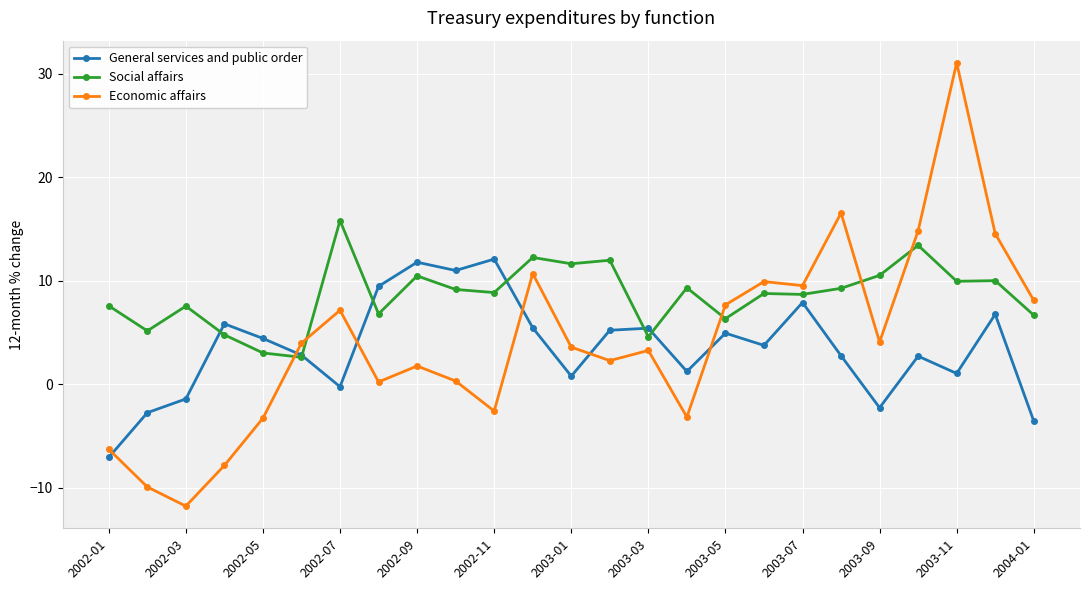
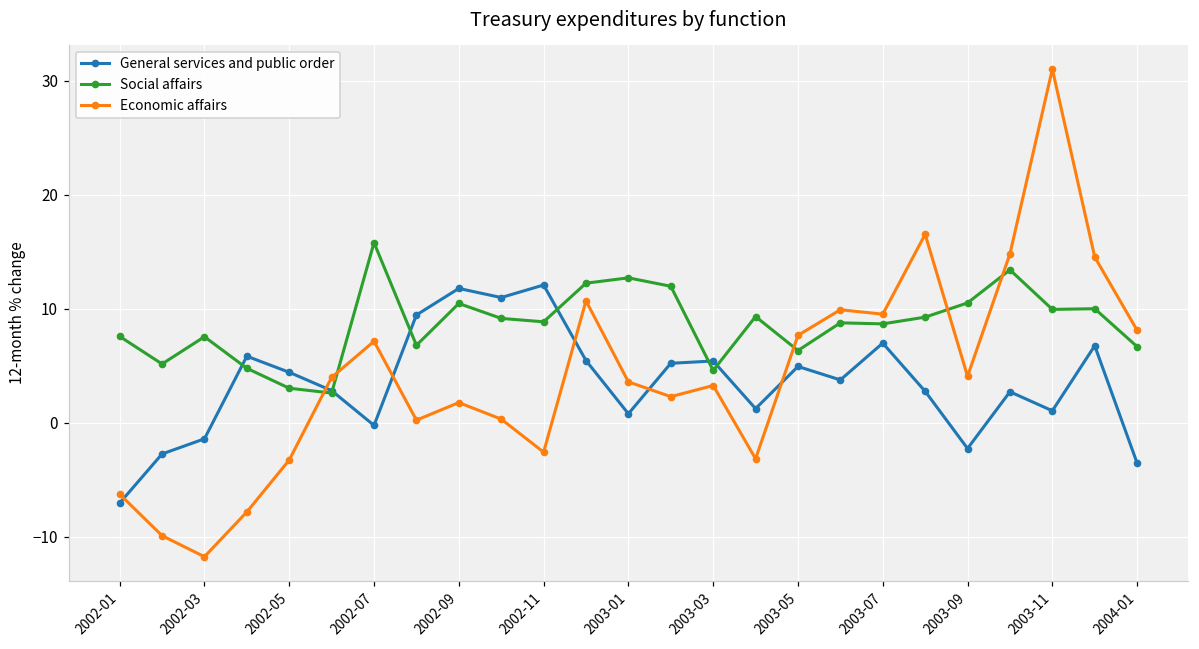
Social affairs, 2003-01: 11.6 -> 12.7
General services and public order, 2003-07: 7.9 -> 7.0
